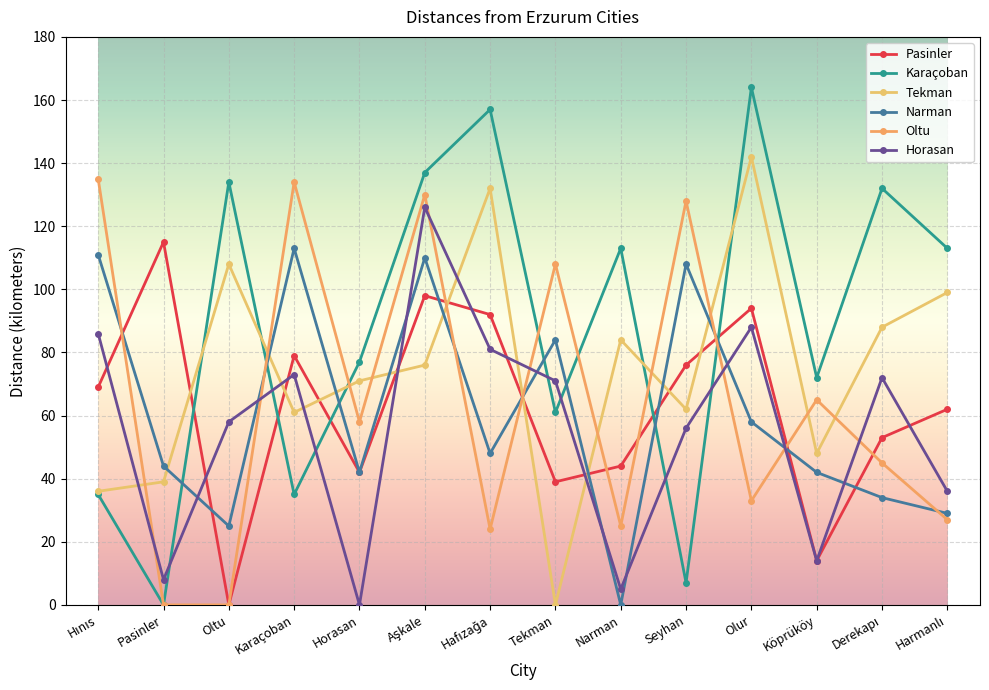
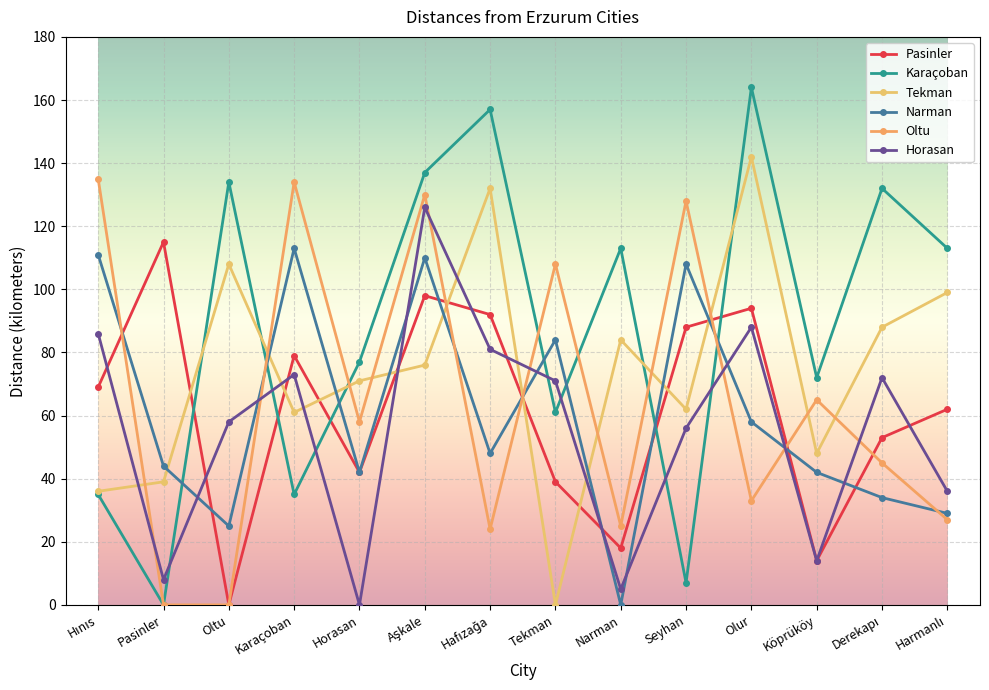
Pasinler, Narman: 44 -> 18
Pasinler, Seyhan: 76 -> 88
